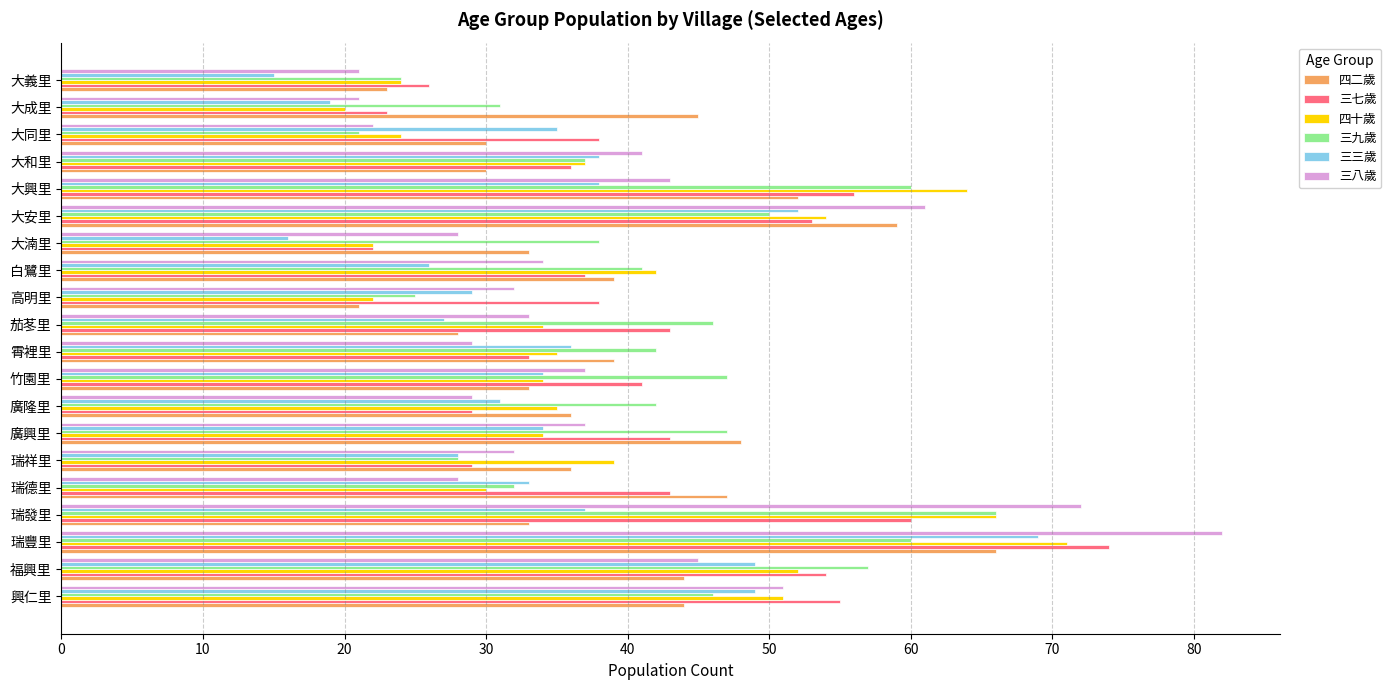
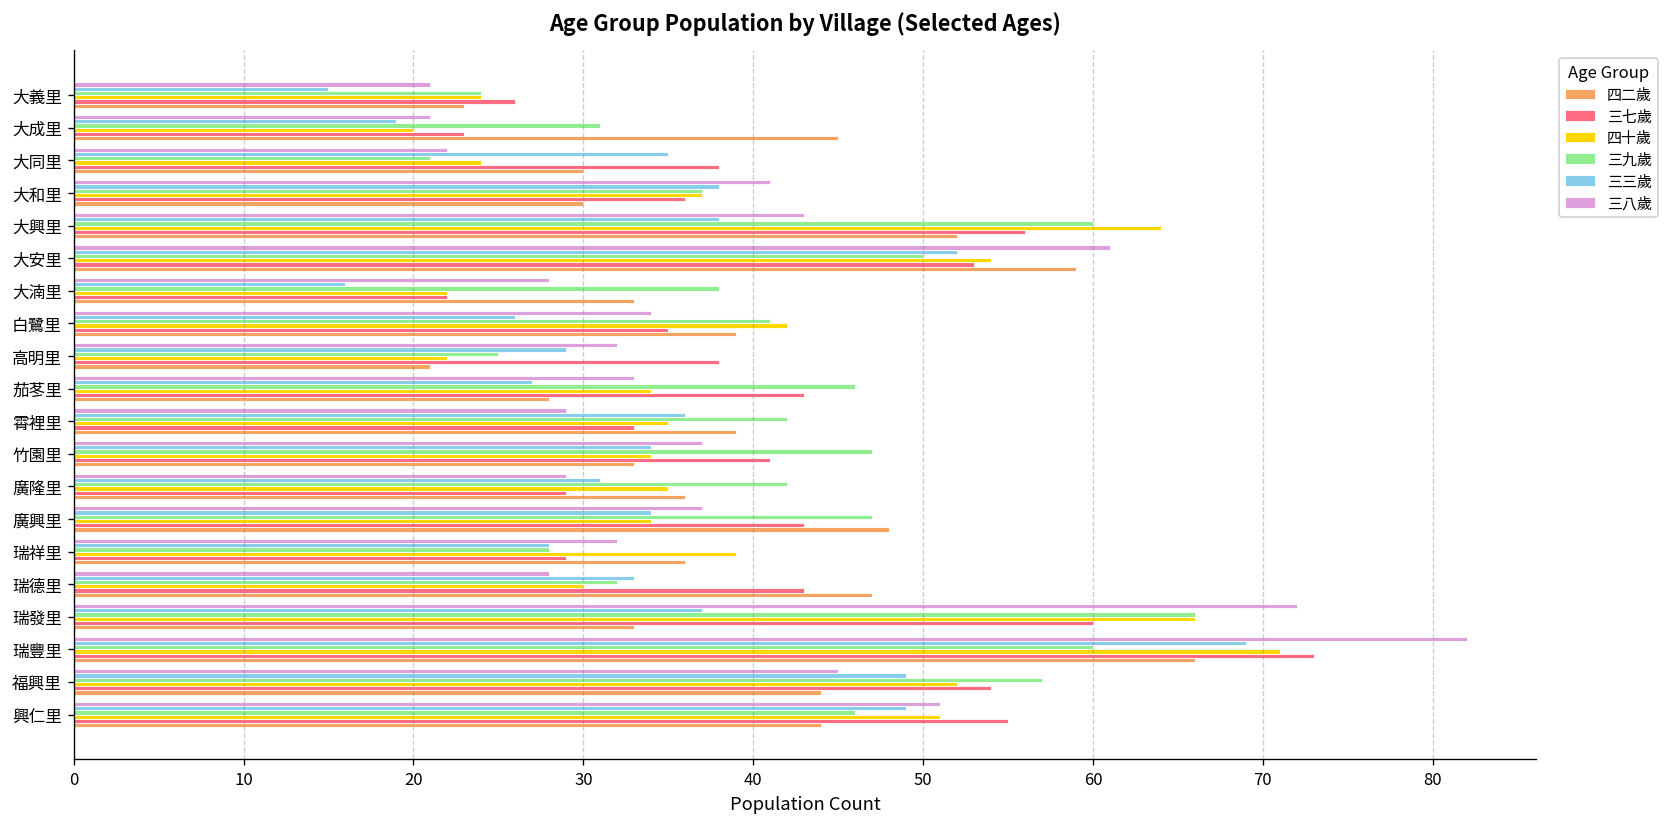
三七歲, 白鷺里: 37 -> 35
三七歲, 瑞豐里: 74 -> 73
